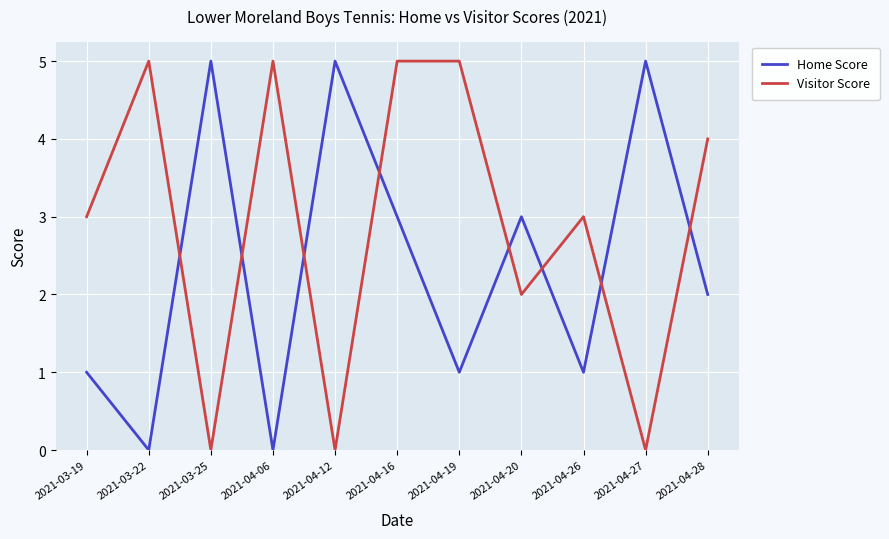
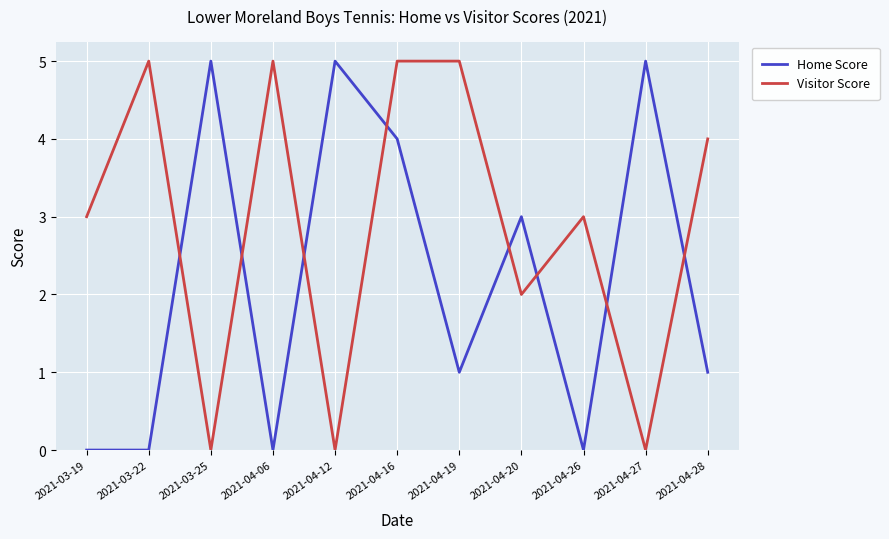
Home Score, 2021-03-19: 1 -> 0
Home Score, 2021-04-16: 3 -> 4
Home Score, 2021-04-26: 1 -> 0
Home Score, 2021-04-28: 2 -> 1
